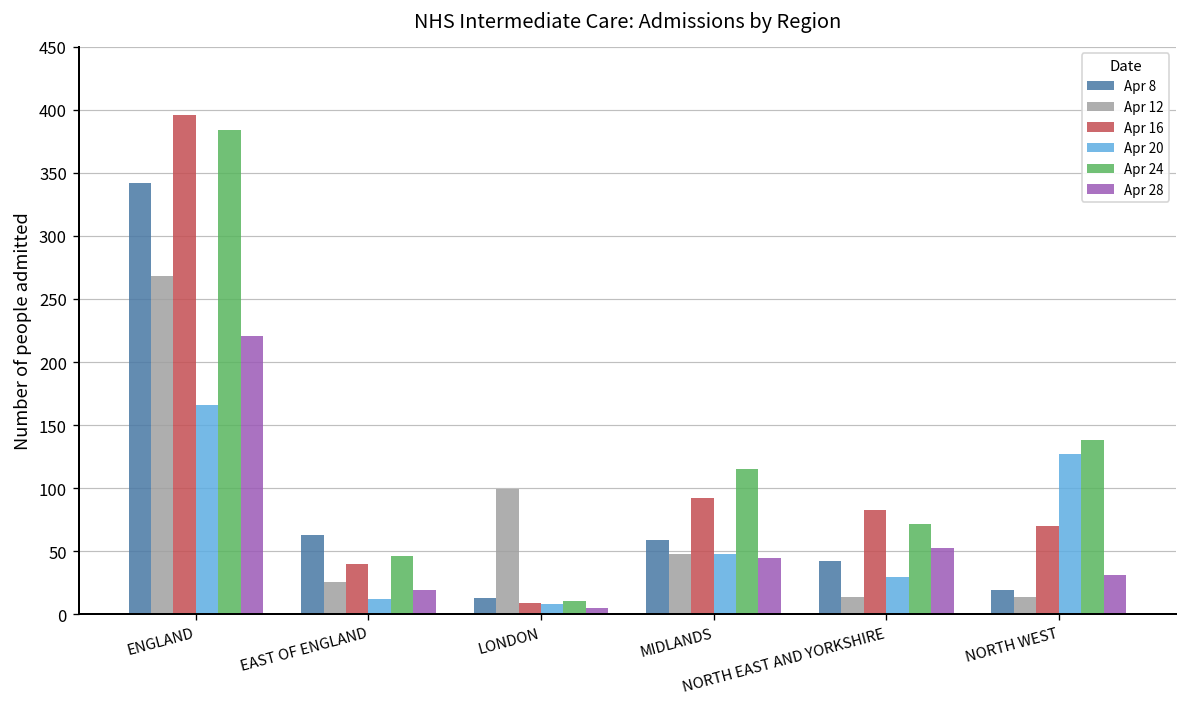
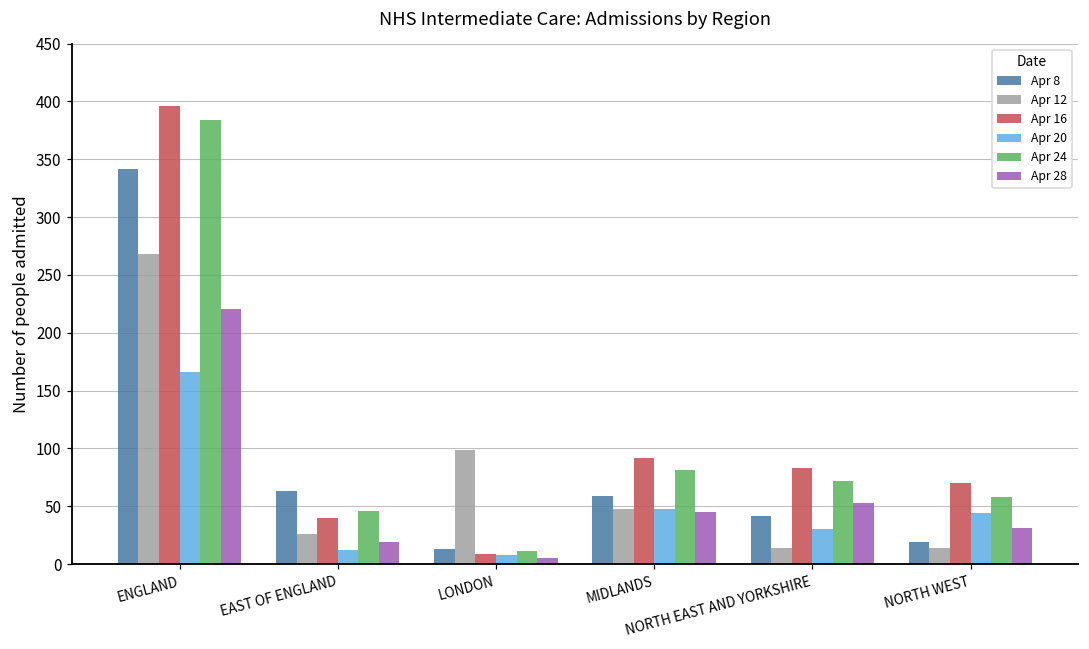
Apr 24, MIDLANDS: 115 -> 81
Apr 20, NORTH WEST: 127 -> 44
Apr 24, NORTH WEST: 138 -> 58
